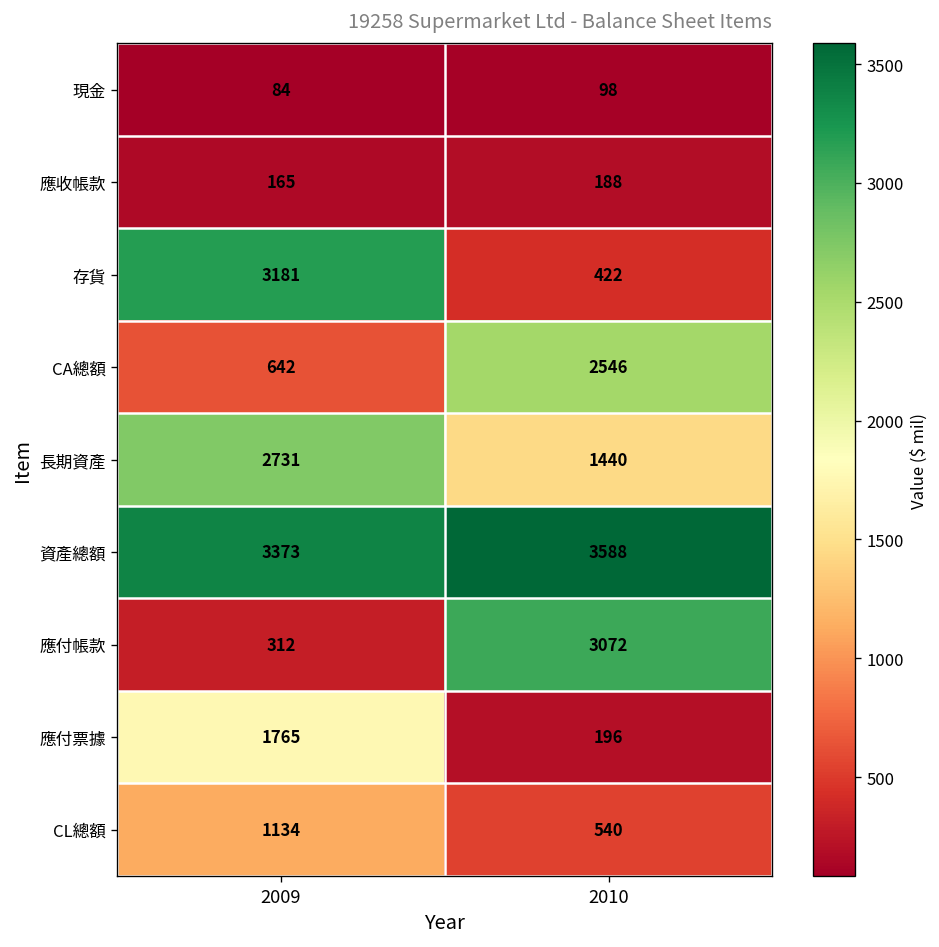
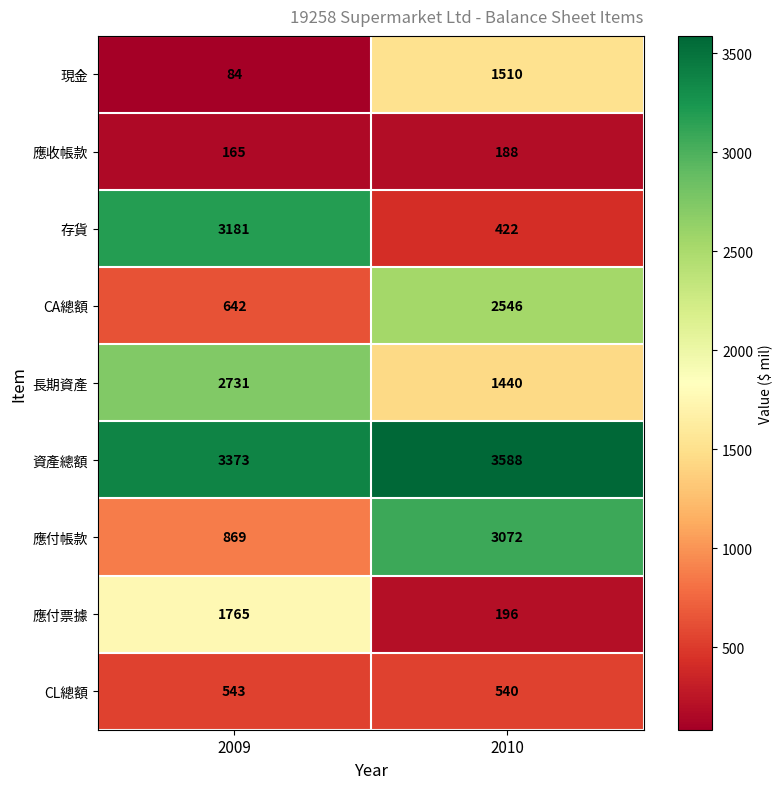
現金, 2010: 98 -> 1510
應付帳款, 2009: 312 -> 869
CL總額, 2009: 1134 -> 543
